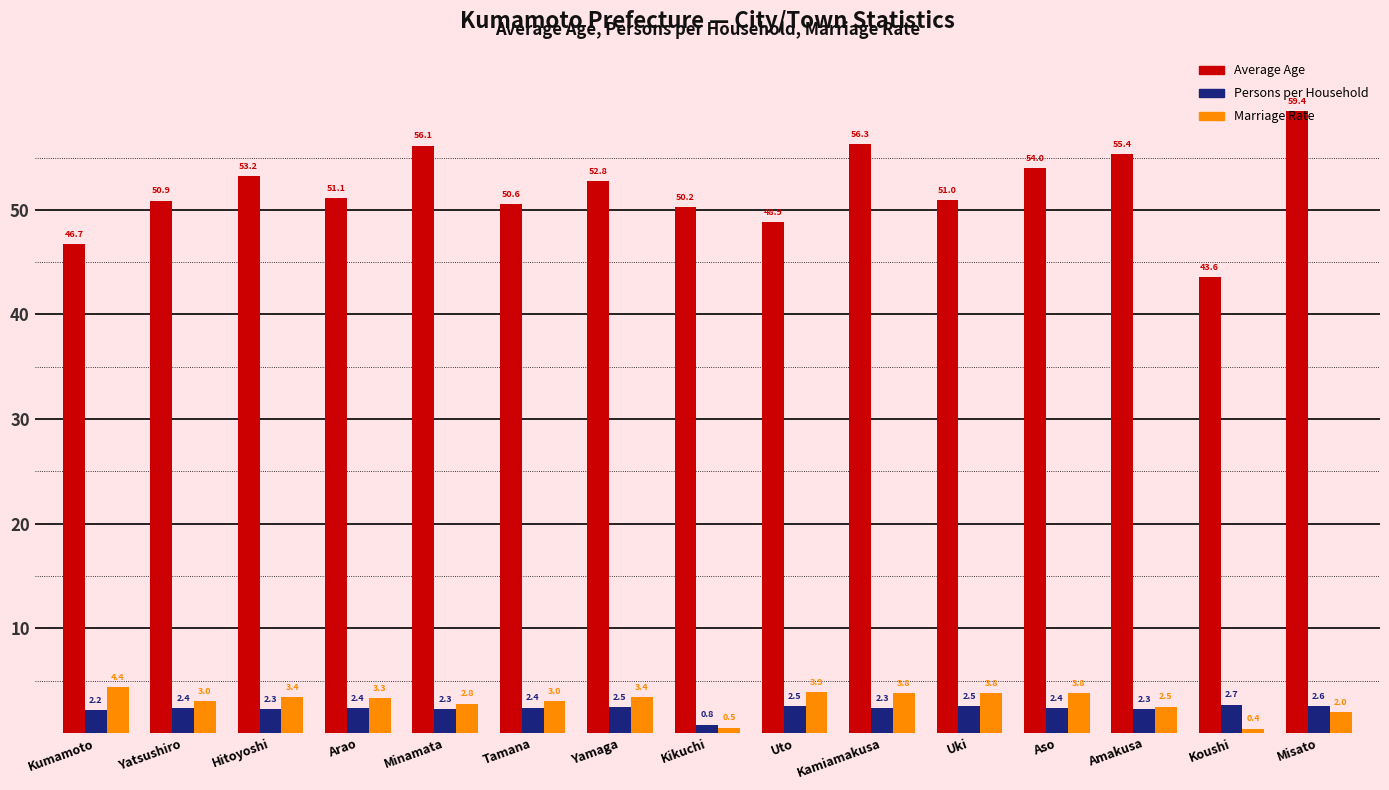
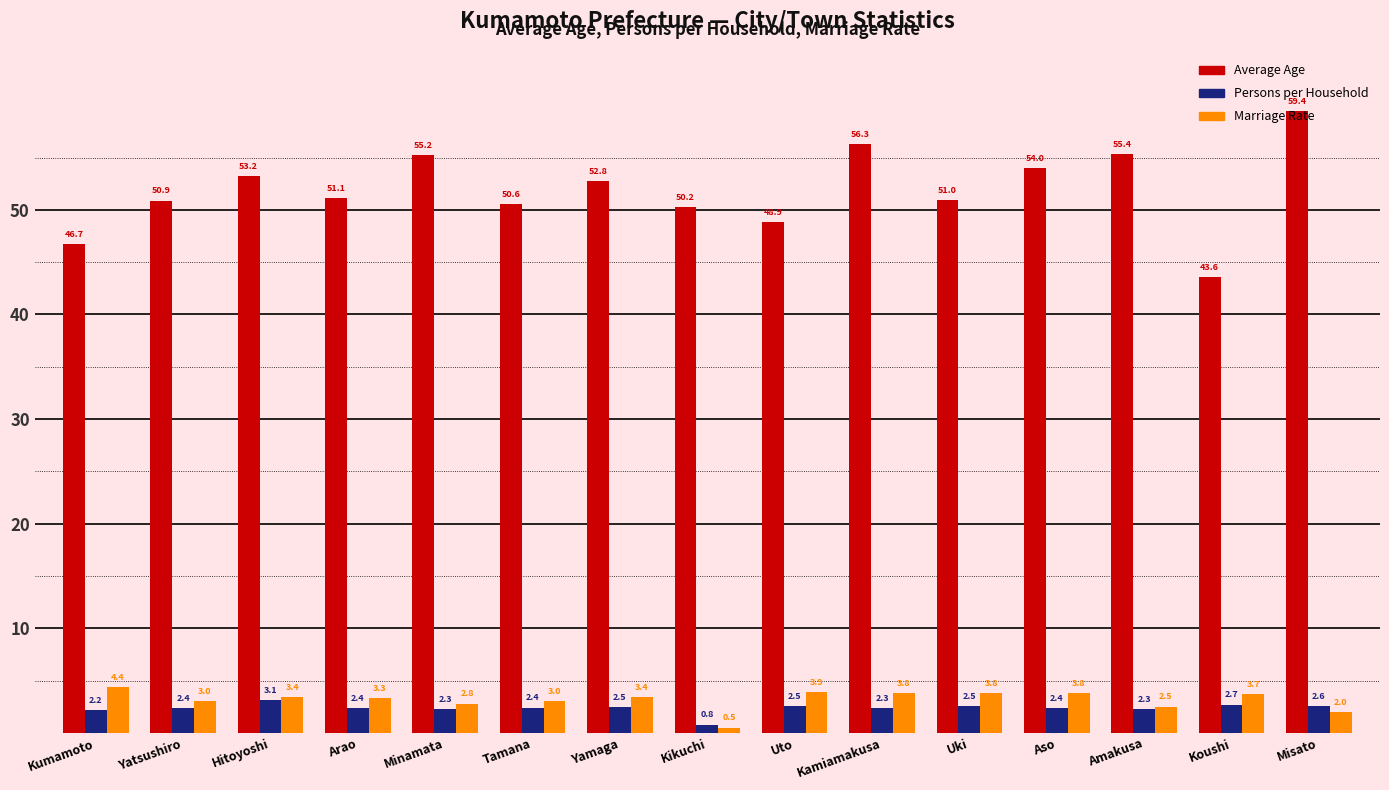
Persons per Household, Hitoyoshi: 2.3 -> 3.1
Average Age, Minamata: 56.1 -> 55.2
Marriage Rate, Koushi: 0.4 -> 3.7
